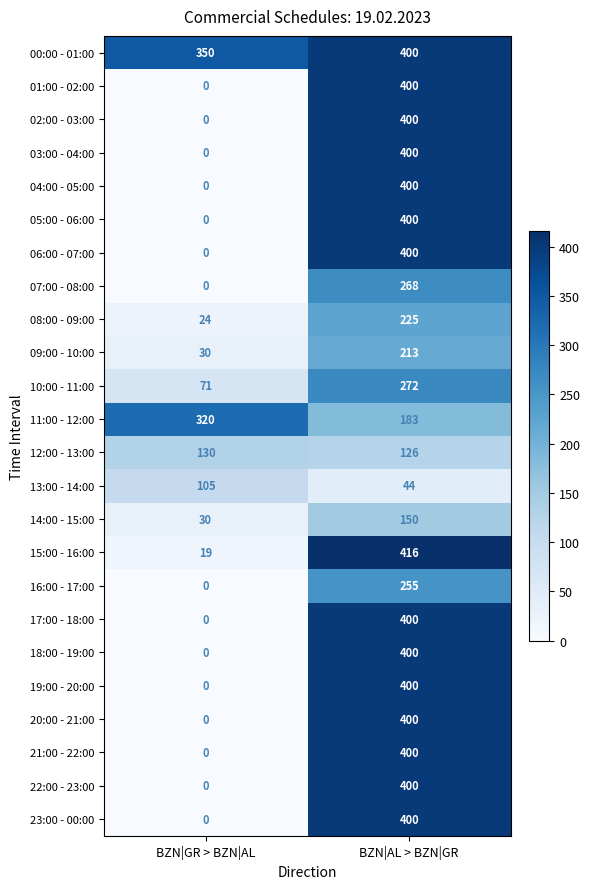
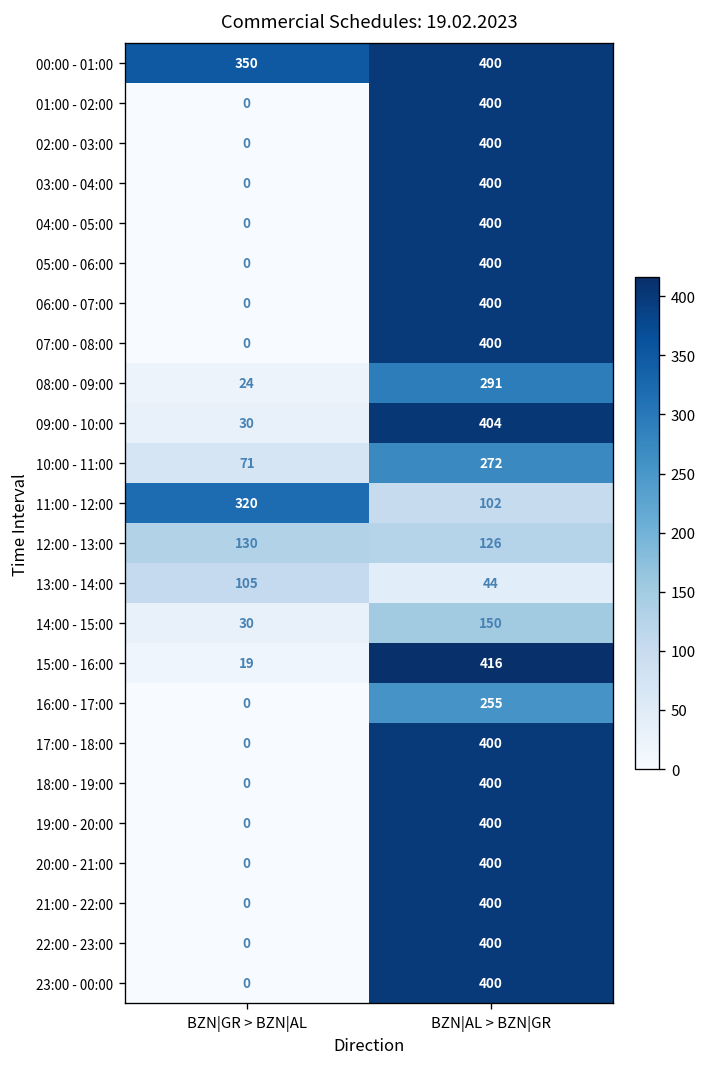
07:00 - 08:00, BZN|AL > BZN|GR: 268 -> 400
08:00 - 09:00, BZN|AL > BZN|GR: 225 -> 291
09:00 - 10:00, BZN|AL > BZN|GR: 213 -> 404
11:00 - 12:00, BZN|AL > BZN|GR: 183 -> 102
